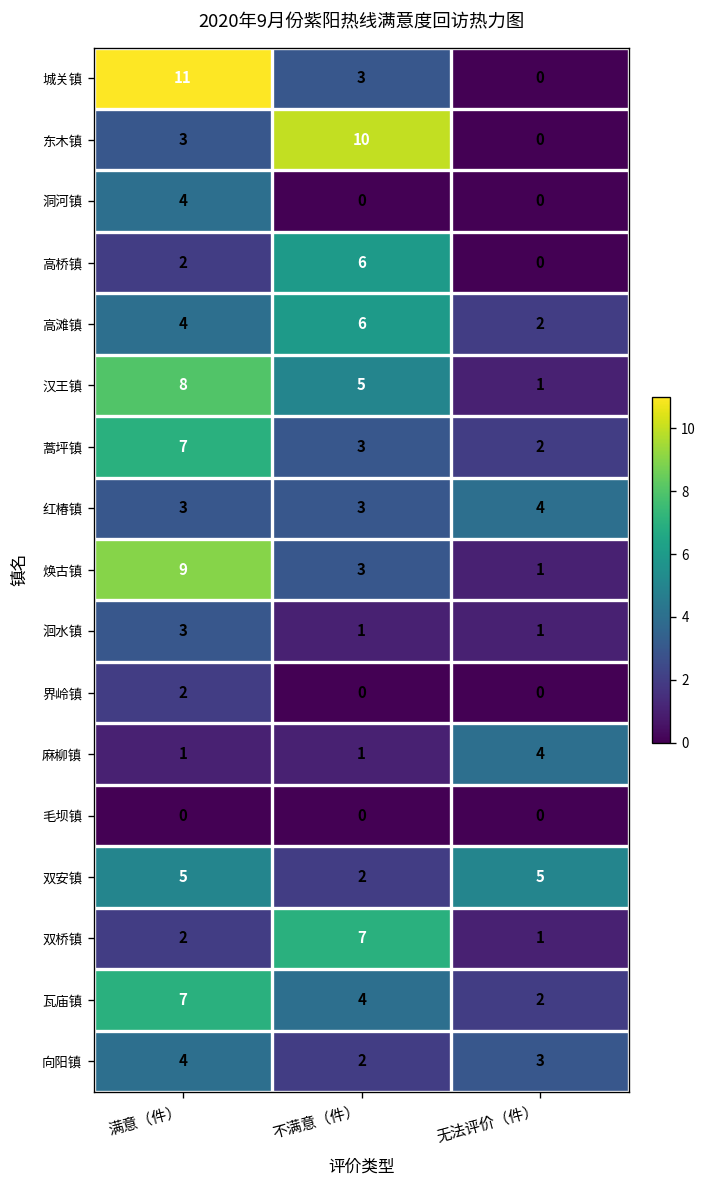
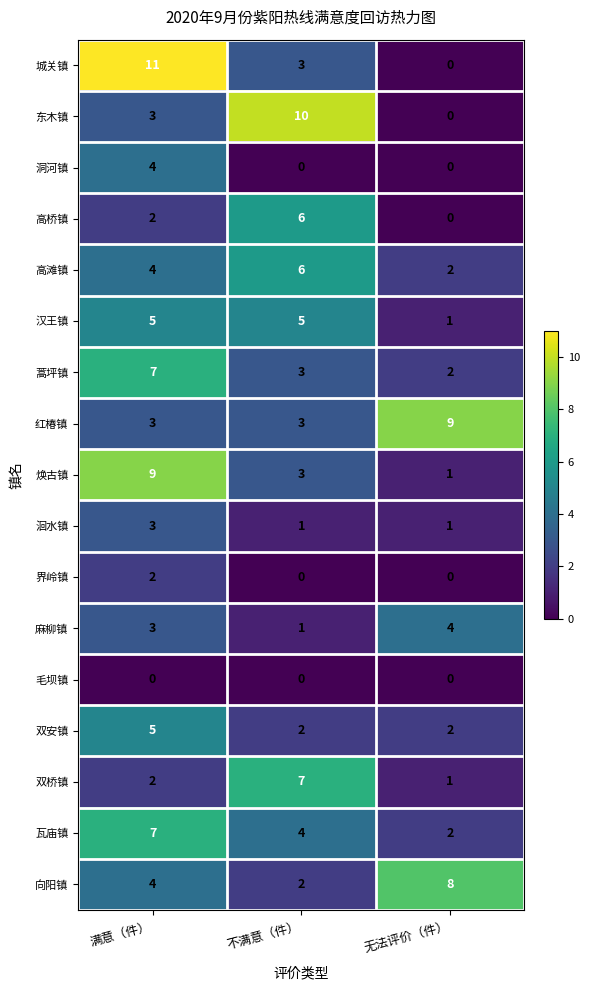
汉王镇, 满意（件）: 8 -> 5
红椿镇, 无法评价（件）: 4 -> 9
麻柳镇, 满意（件）: 1 -> 3
双安镇, 无法评价（件）: 5 -> 2
向阳镇, 无法评价（件）: 3 -> 8
